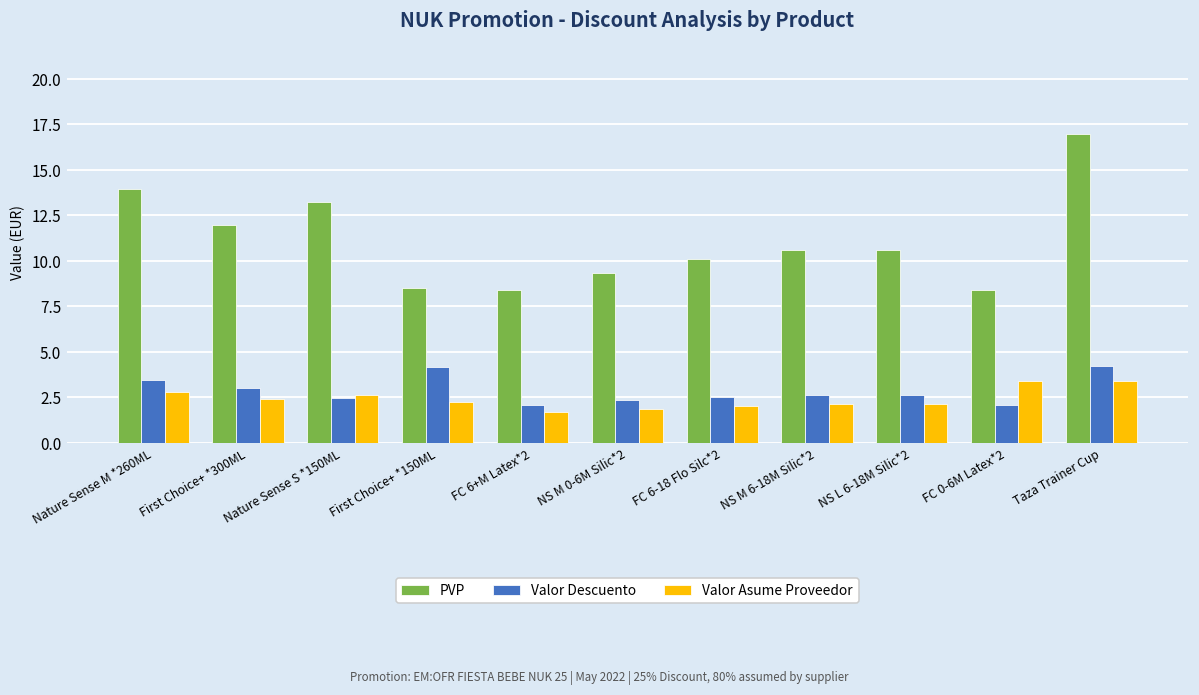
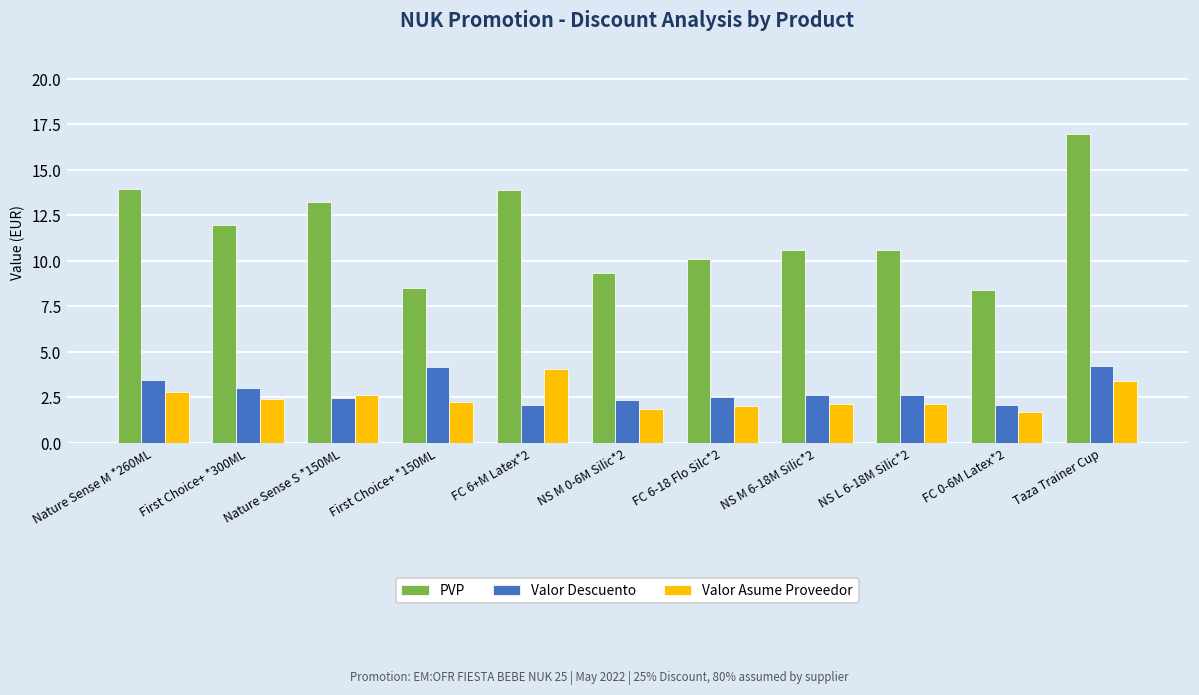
PVP, FC 6+M Latex*2: 8.4 -> 13.9
Valor Asume Proveedor, FC 6+M Latex*2: 1.7 -> 4.0
Valor Asume Proveedor, FC 0-6M Latex*2: 3.4 -> 1.7
